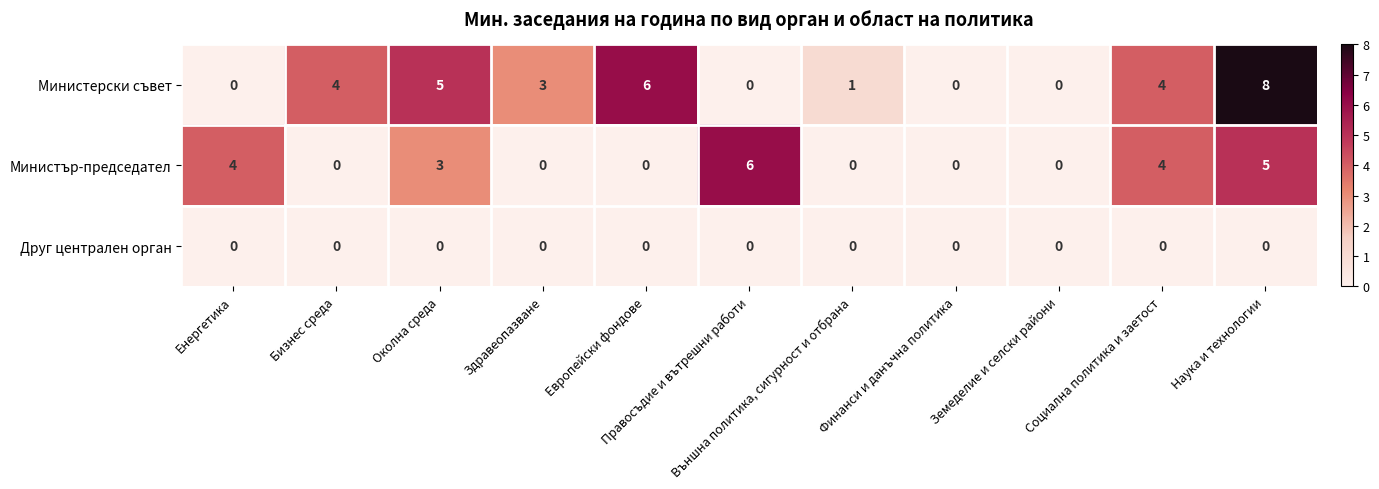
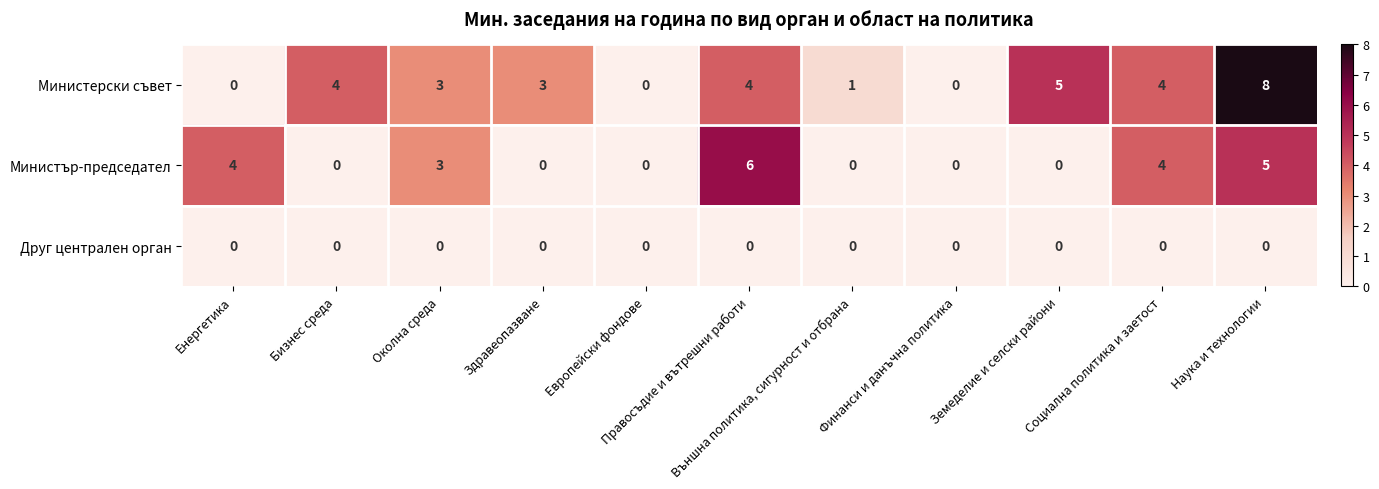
Министерски съвет, Околна среда: 5 -> 3
Министерски съвет, Европейски фондове: 6 -> 0
Министерски съвет, Правосъдие и вътрешни работи: 0 -> 4
Министерски съвет, Земеделие и селски райони: 0 -> 5
